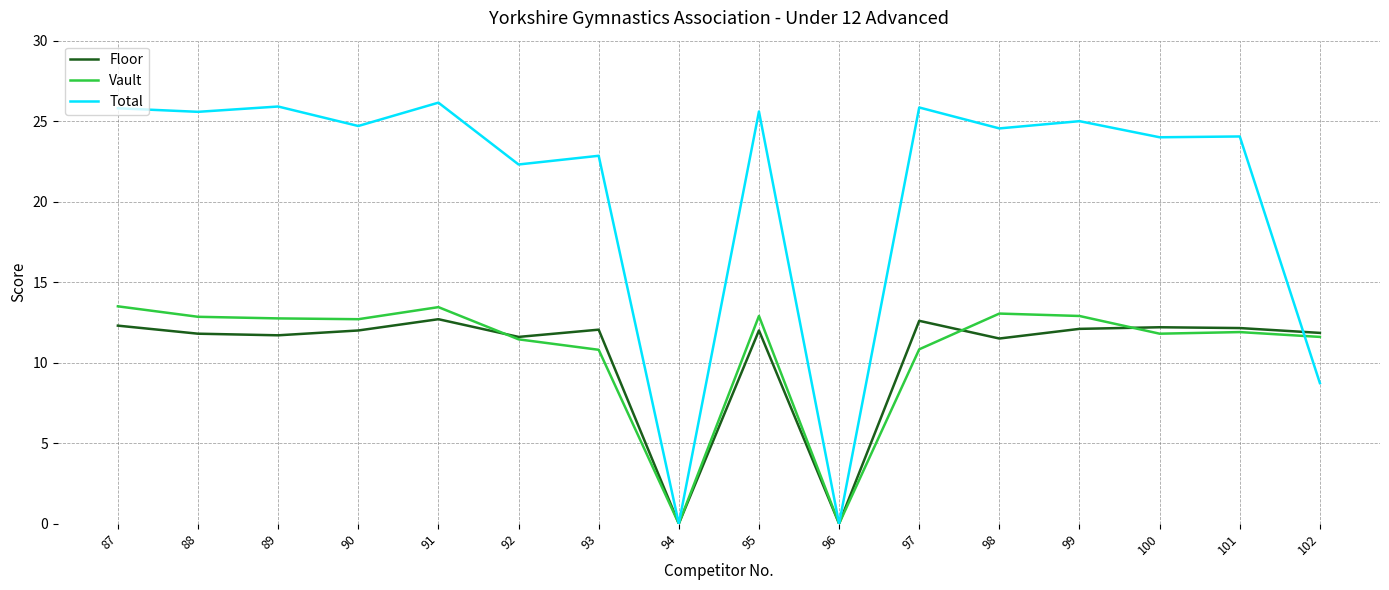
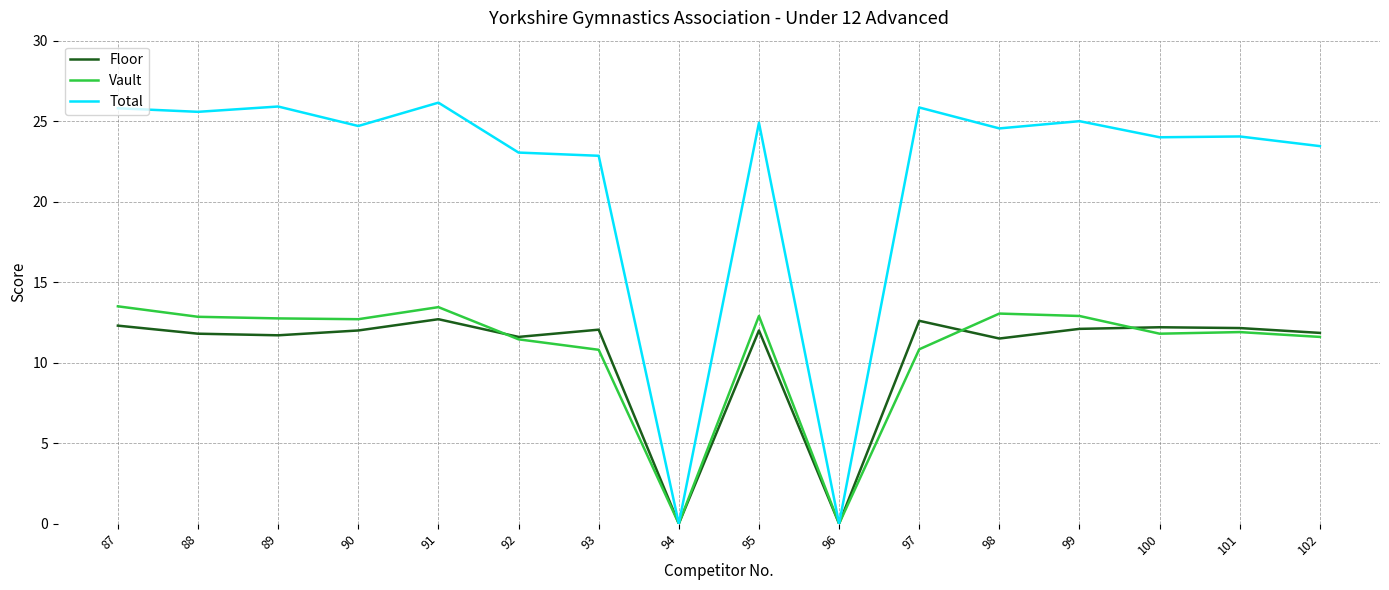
Total, 92: 22.3 -> 23.1
Total, 95: 25.6 -> 24.9
Total, 102: 8.7 -> 23.5
